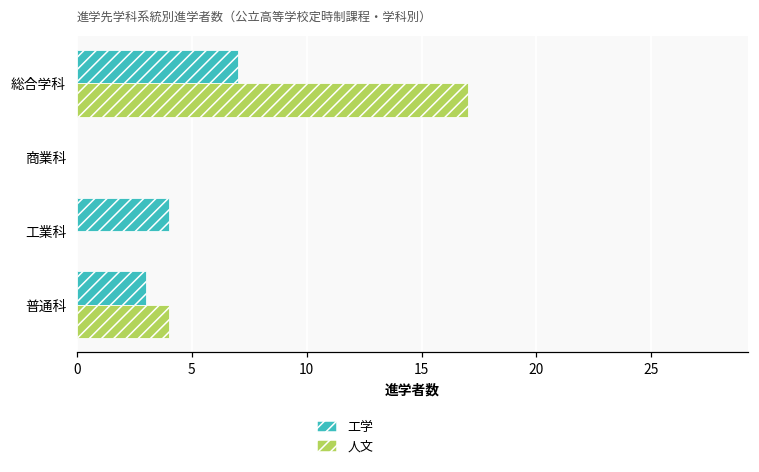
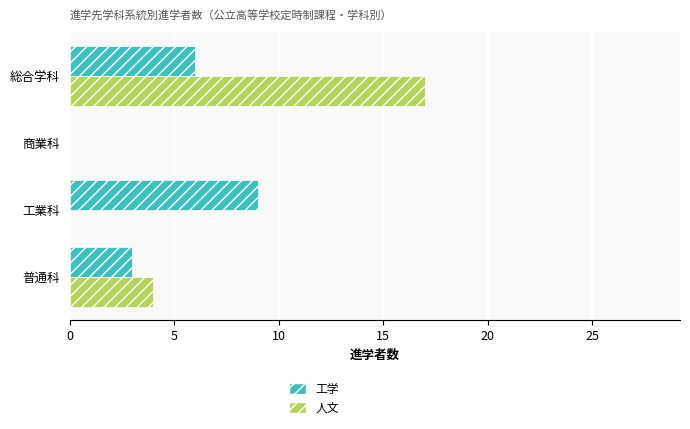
工学, 総合学科: 7 -> 6
工学, 工業科: 4 -> 9
